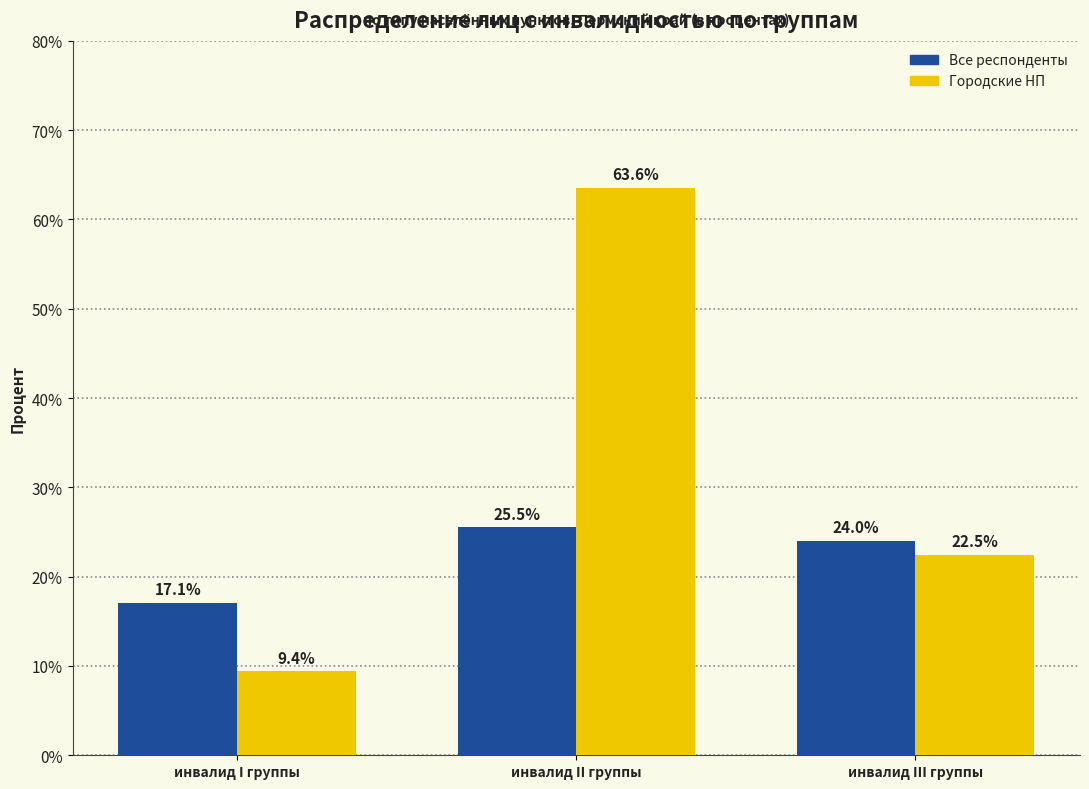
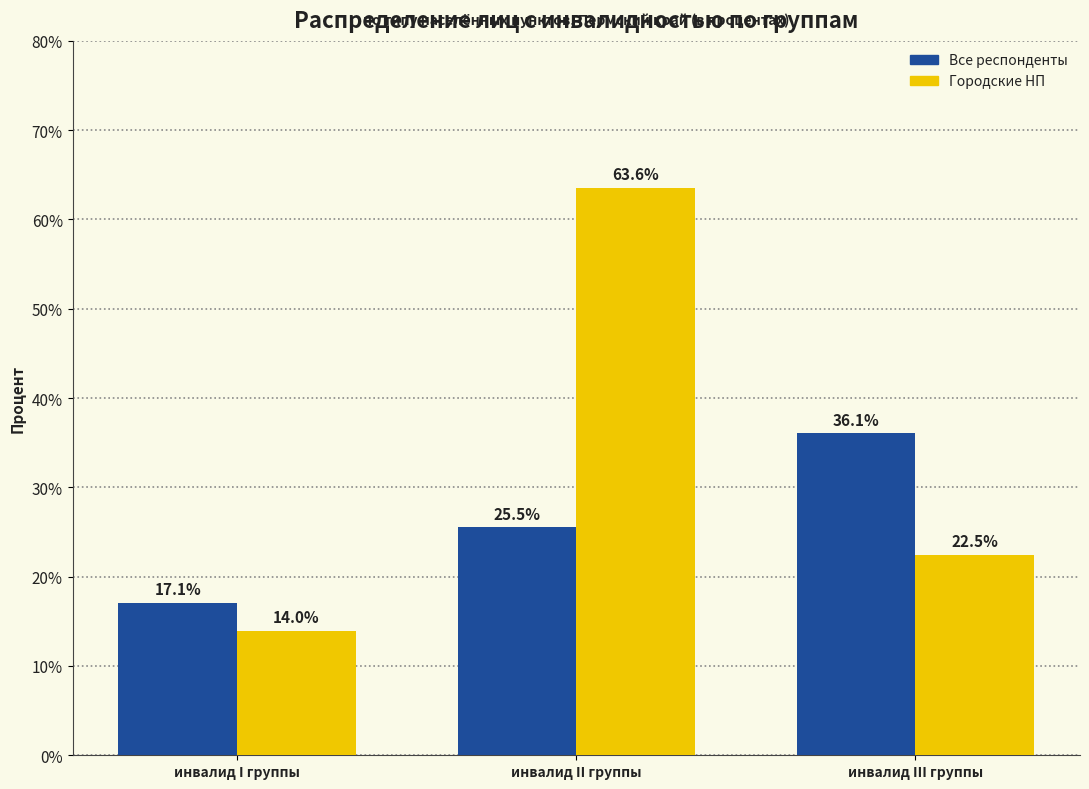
Городские НП, инвалид I группы: 9.4% -> 14.0%
Все респонденты, инвалид III группы: 24.0% -> 36.1%
